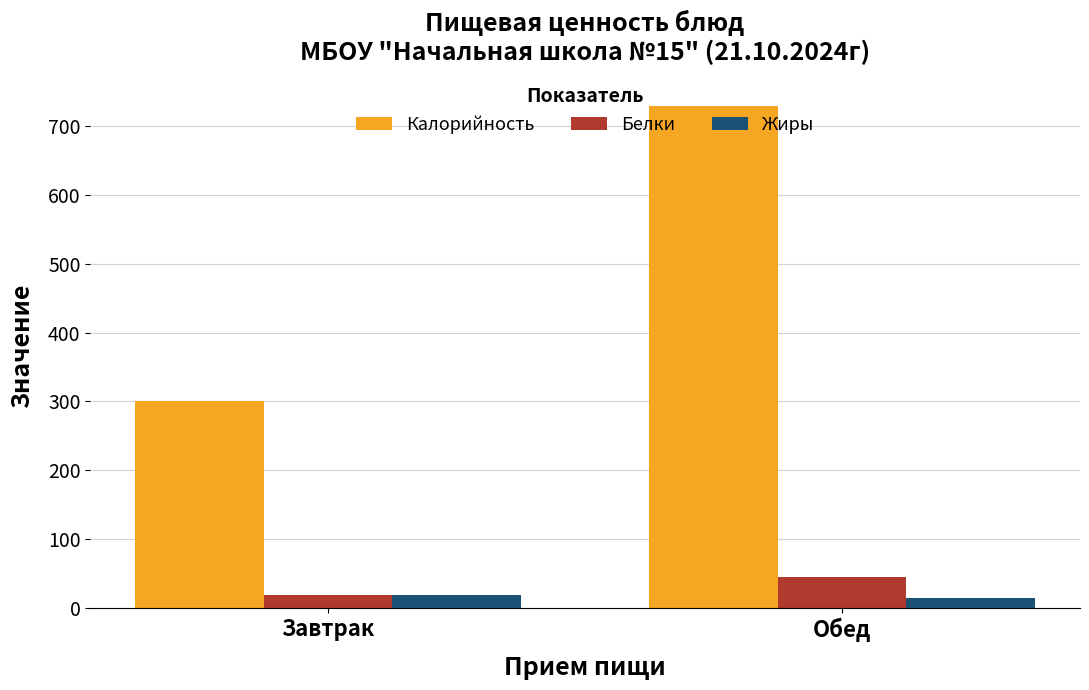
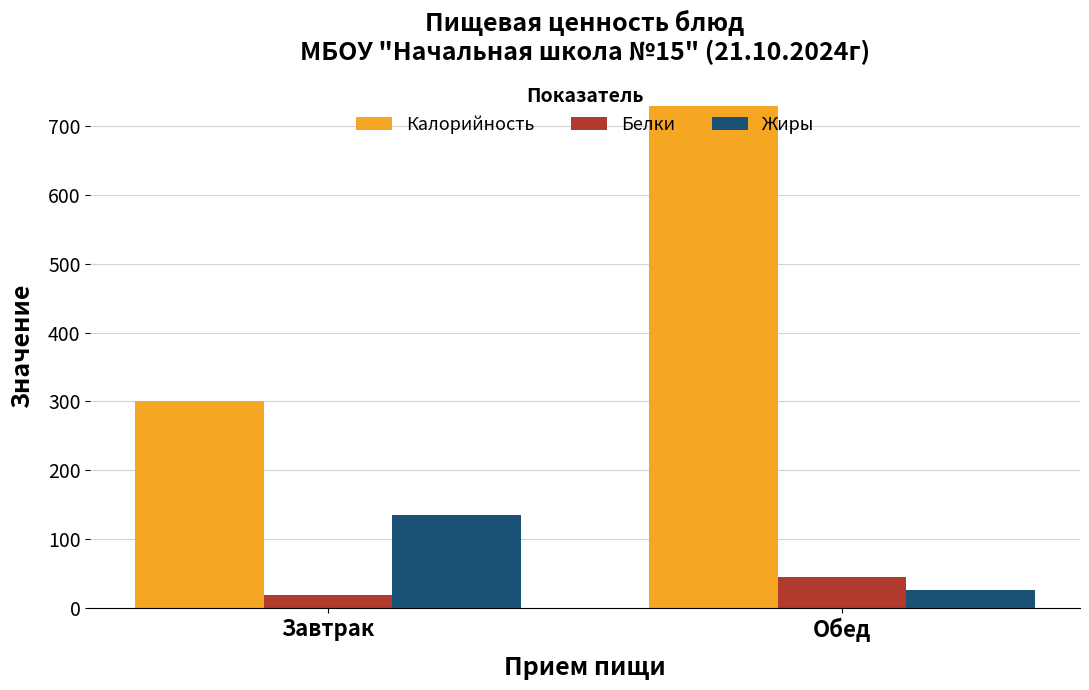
Жиры, Завтрак: 20 -> 140
Жиры, Обед: 10 -> 30
